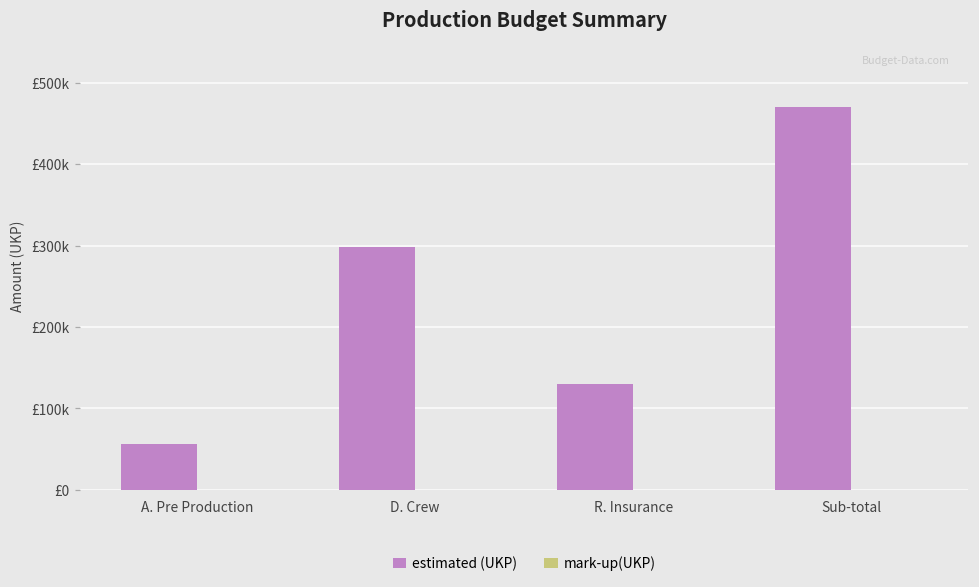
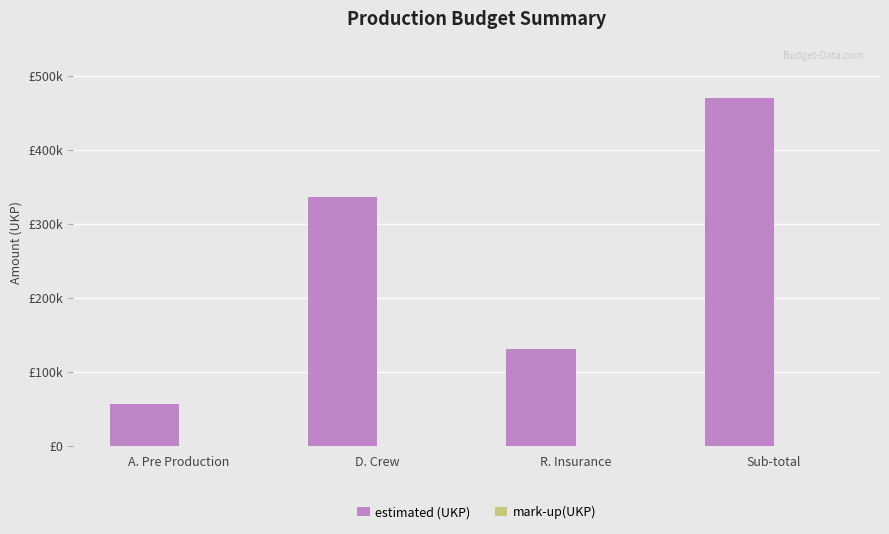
estimated (UKP), D. Crew: £300000 -> £340000
